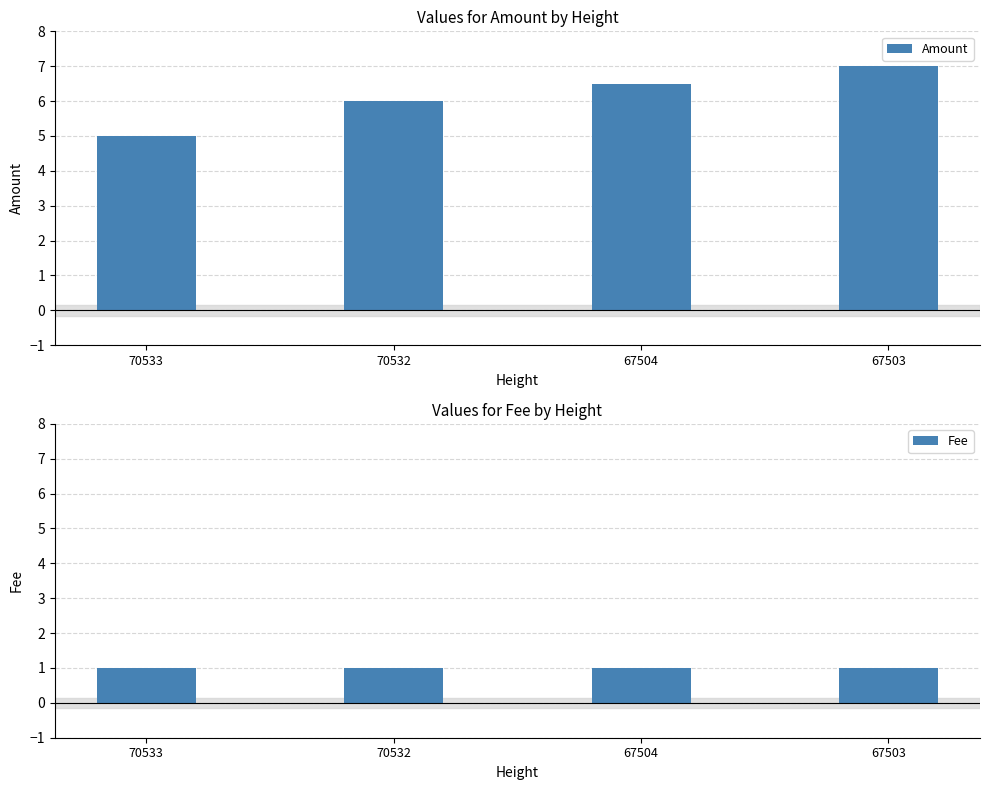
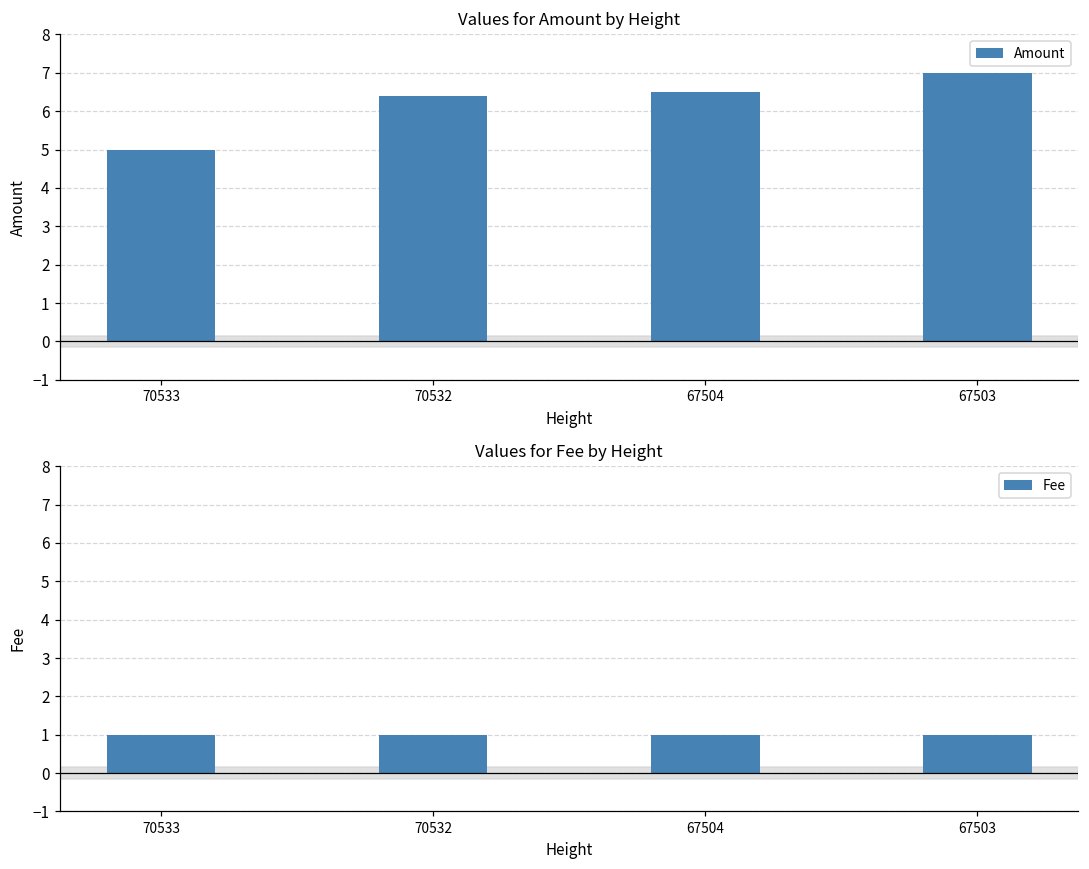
Values for Amount by Height, 70532: 6.0 -> 6.4
